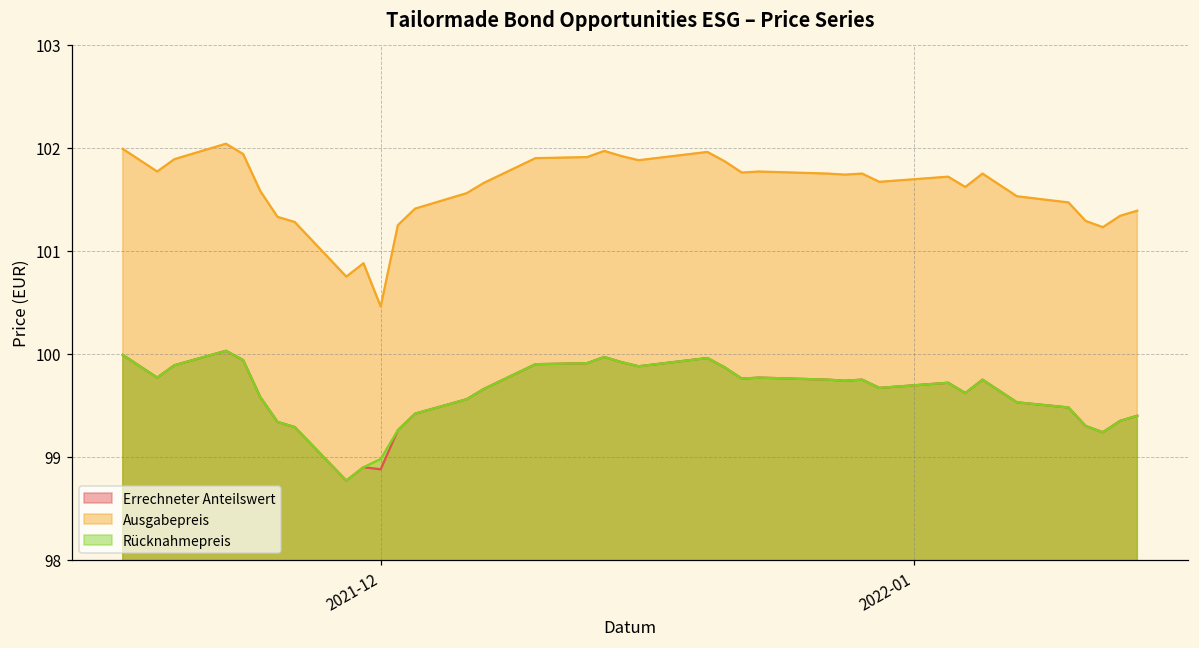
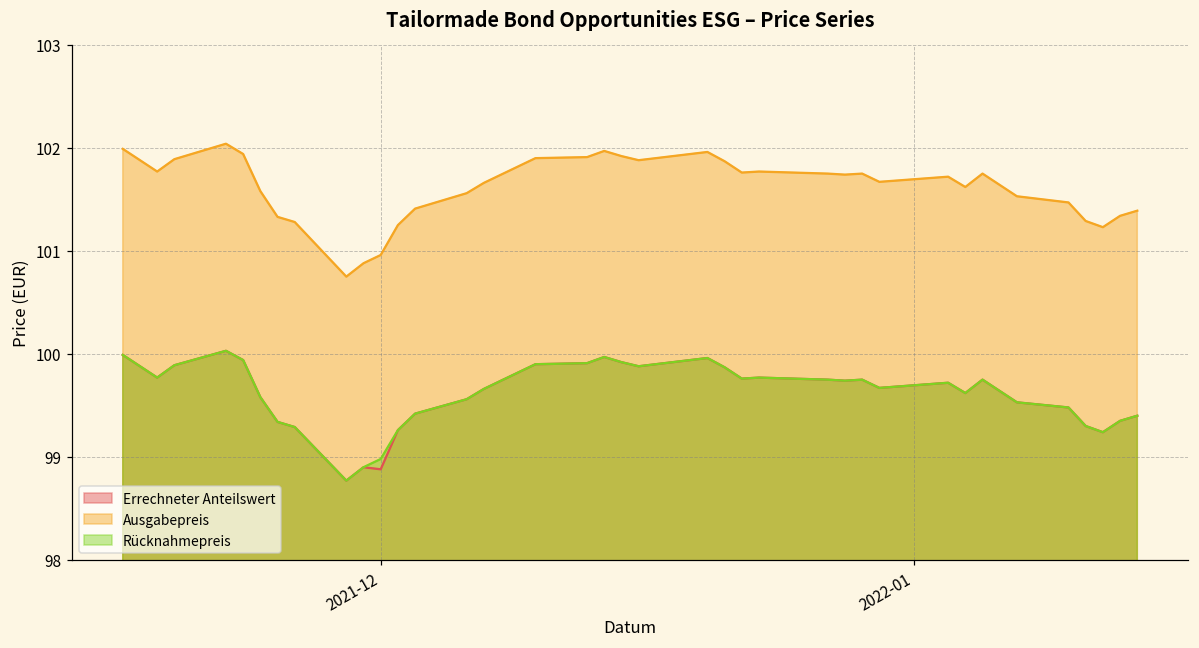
Ausgabepreis, 2021-12: 100.5 -> 101.0
